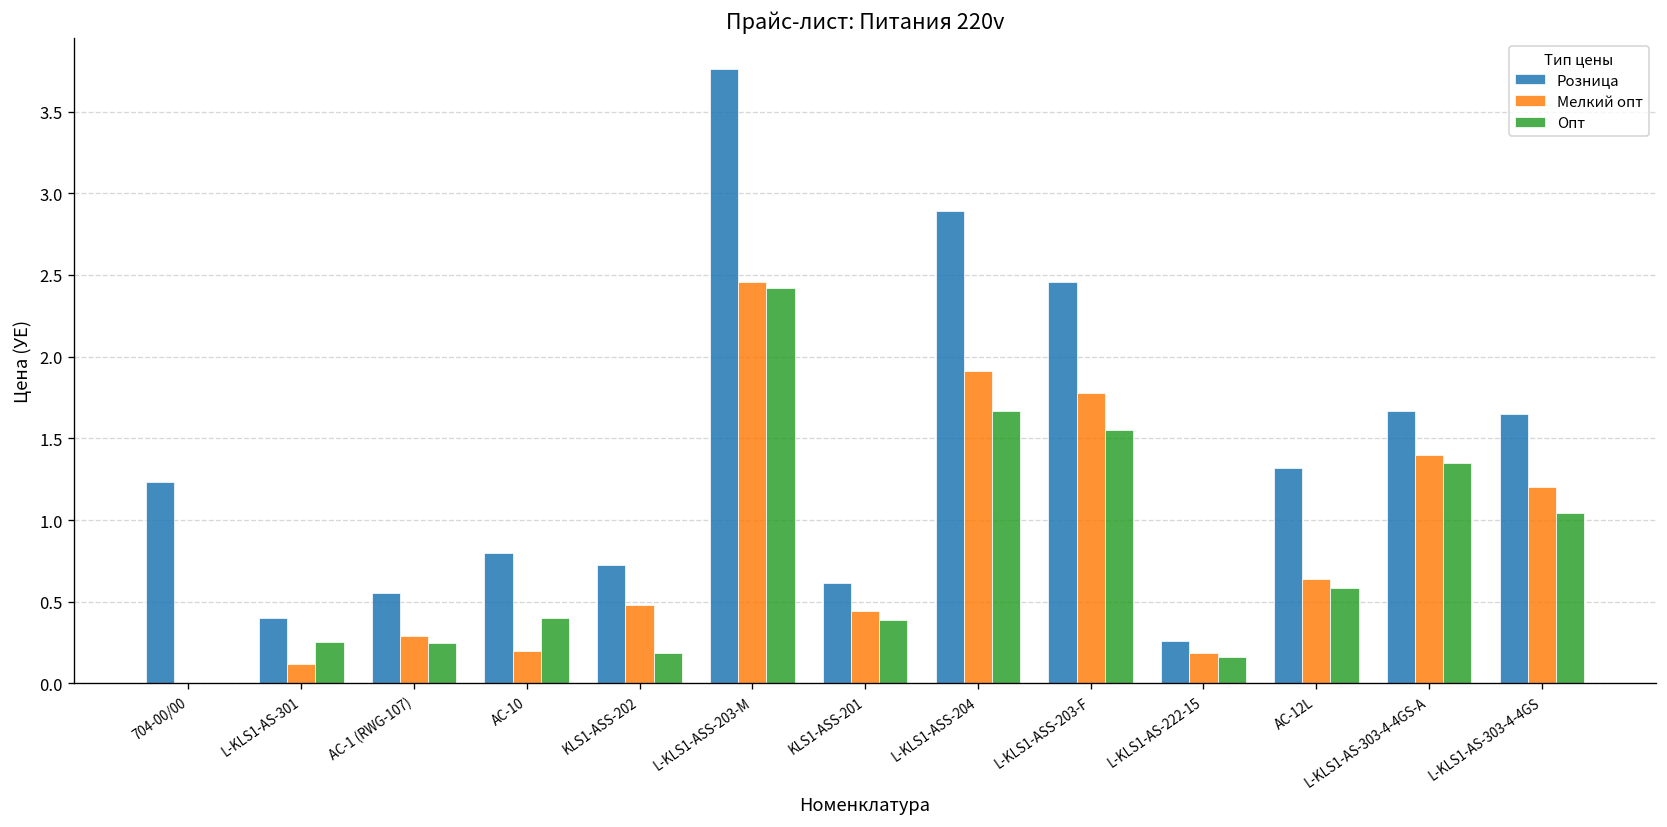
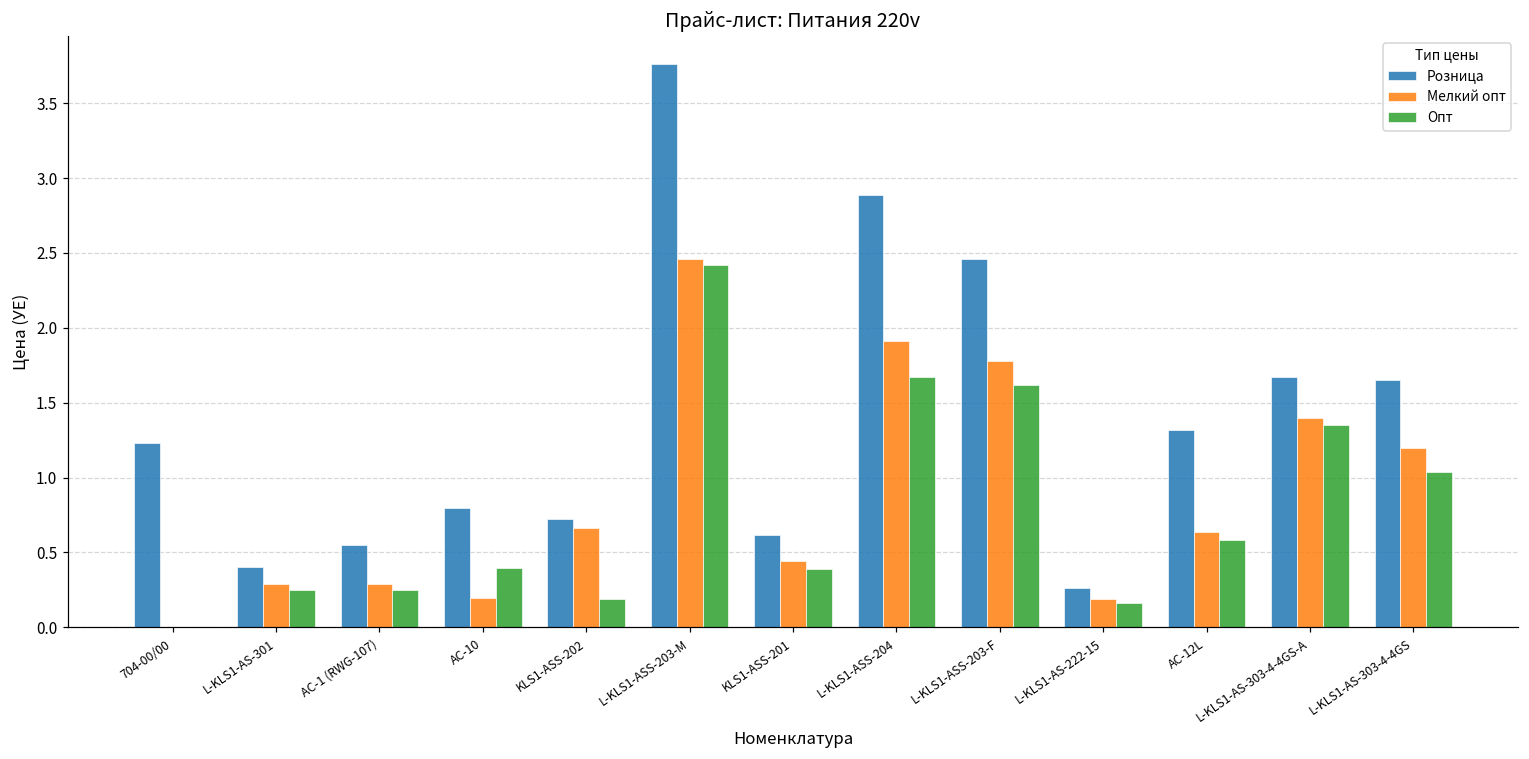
Мелкий опт, L-KLS1-AS-301: 0.12 -> 0.29
Мелкий опт, KLS1-ASS-202: 0.48 -> 0.66
Опт, L-KLS1-ASS-203-F: 1.55 -> 1.62
